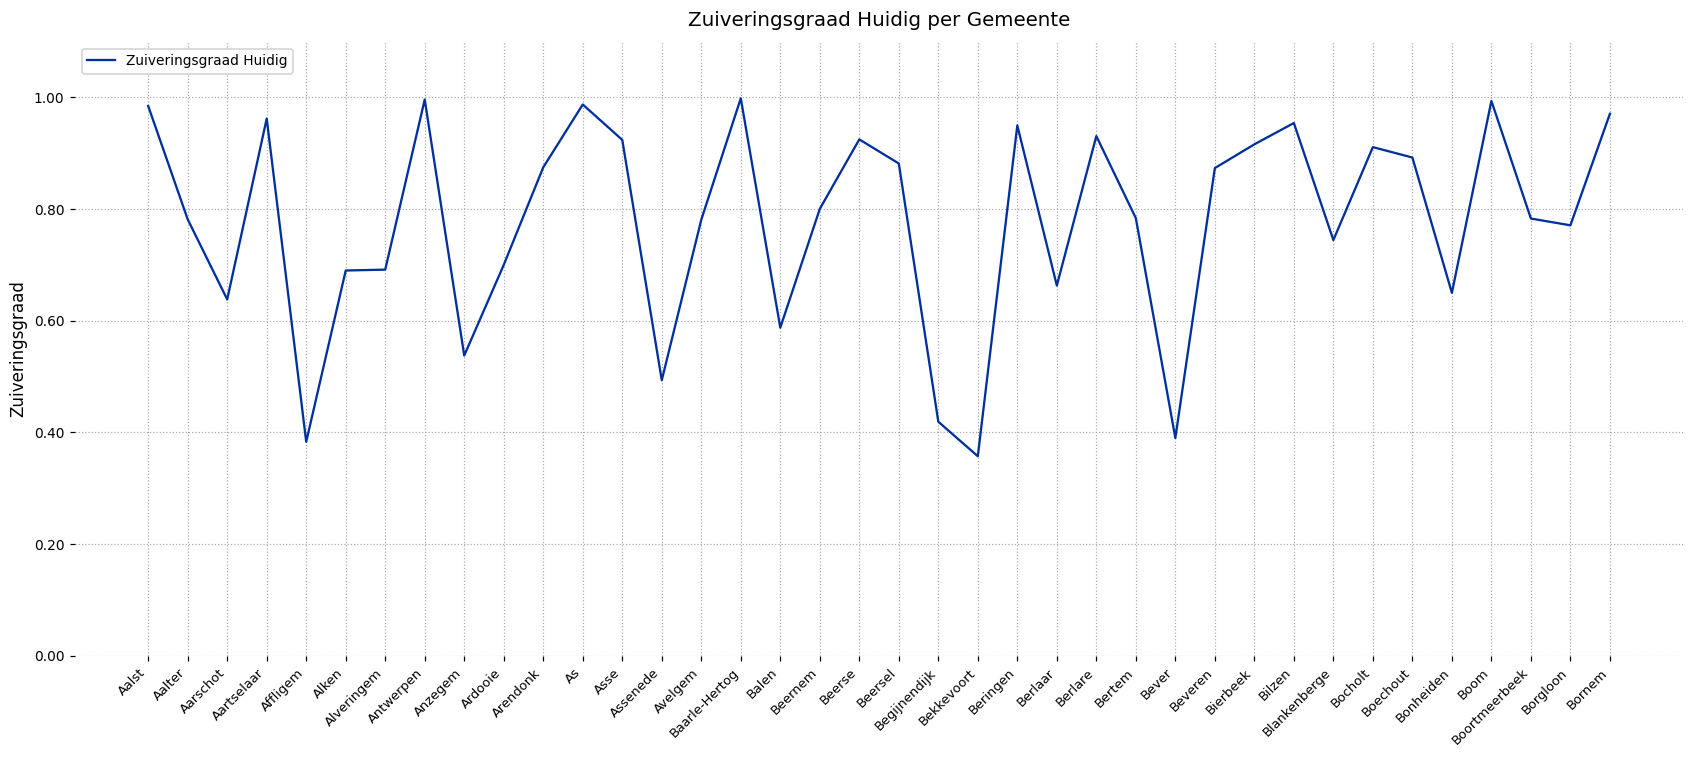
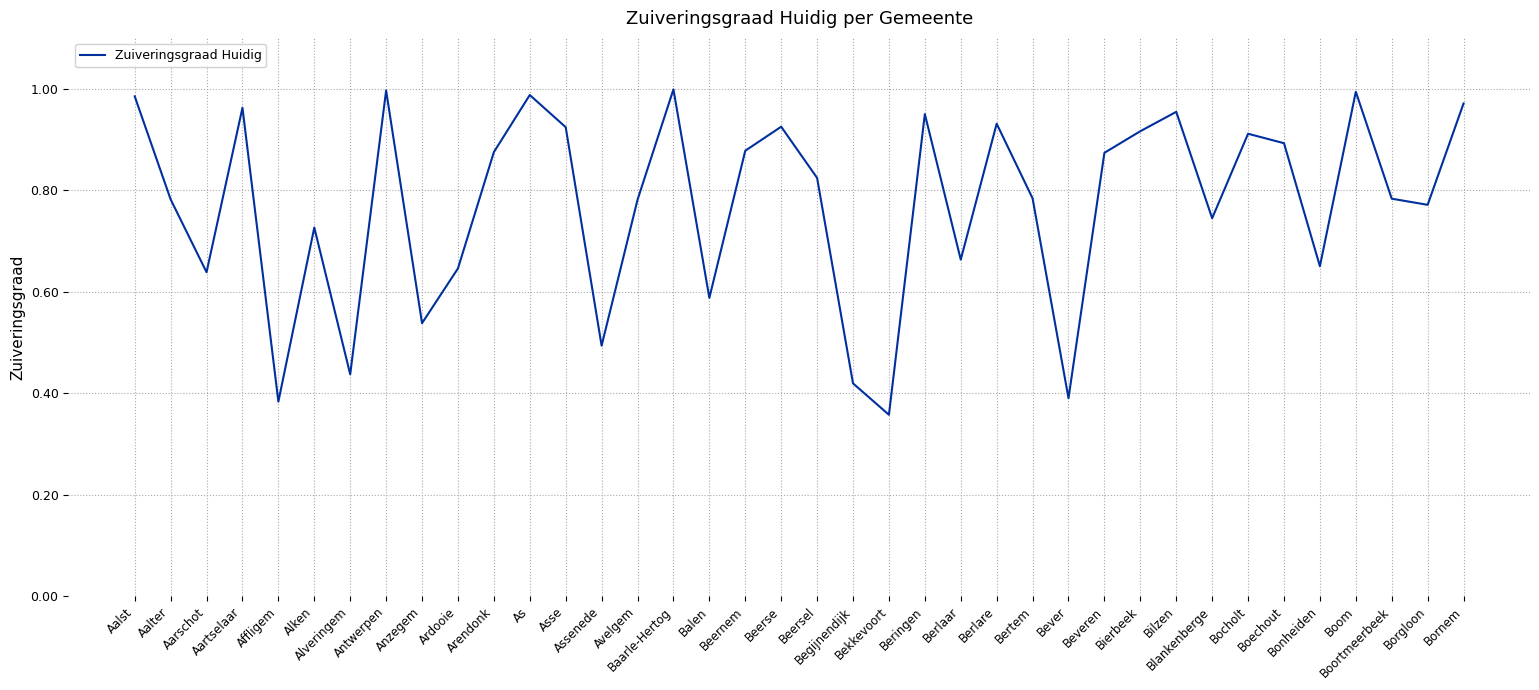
Alken: 0.69 -> 0.73
Alveringem: 0.69 -> 0.44
Ardooie: 0.70 -> 0.65
Beernem: 0.80 -> 0.88
Beersel: 0.88 -> 0.82
